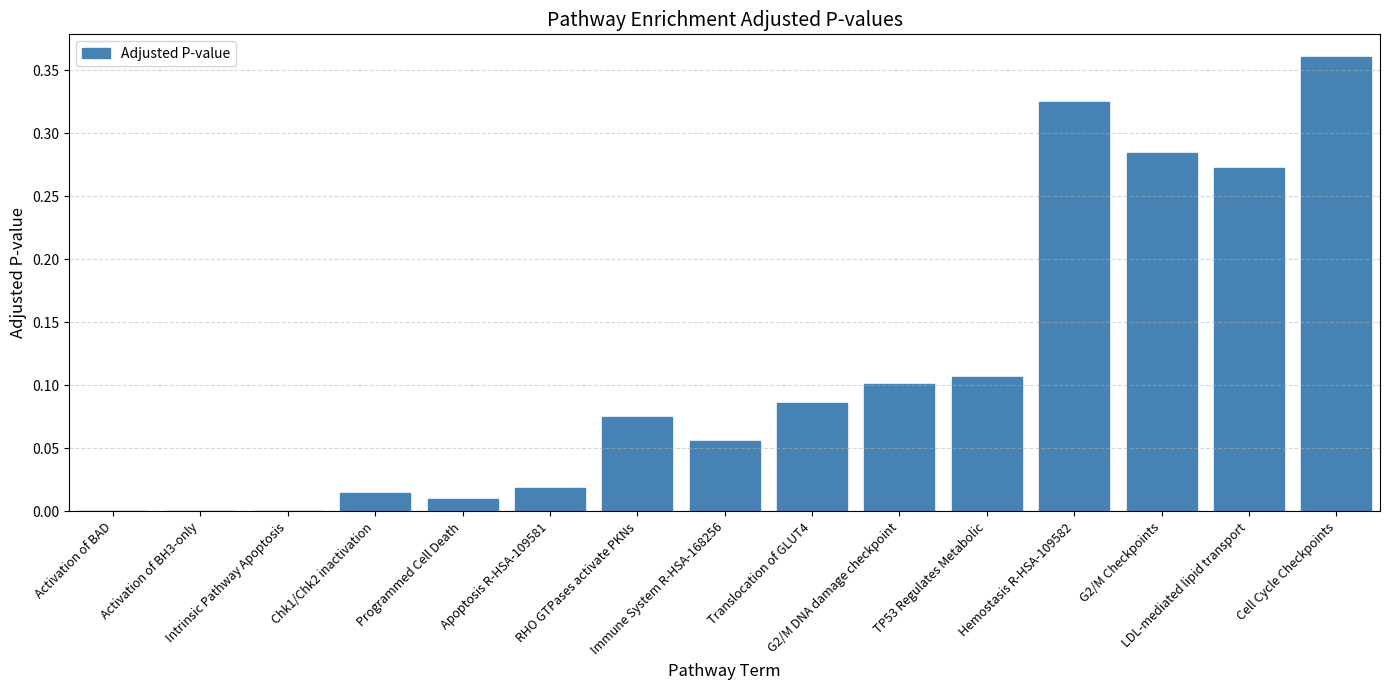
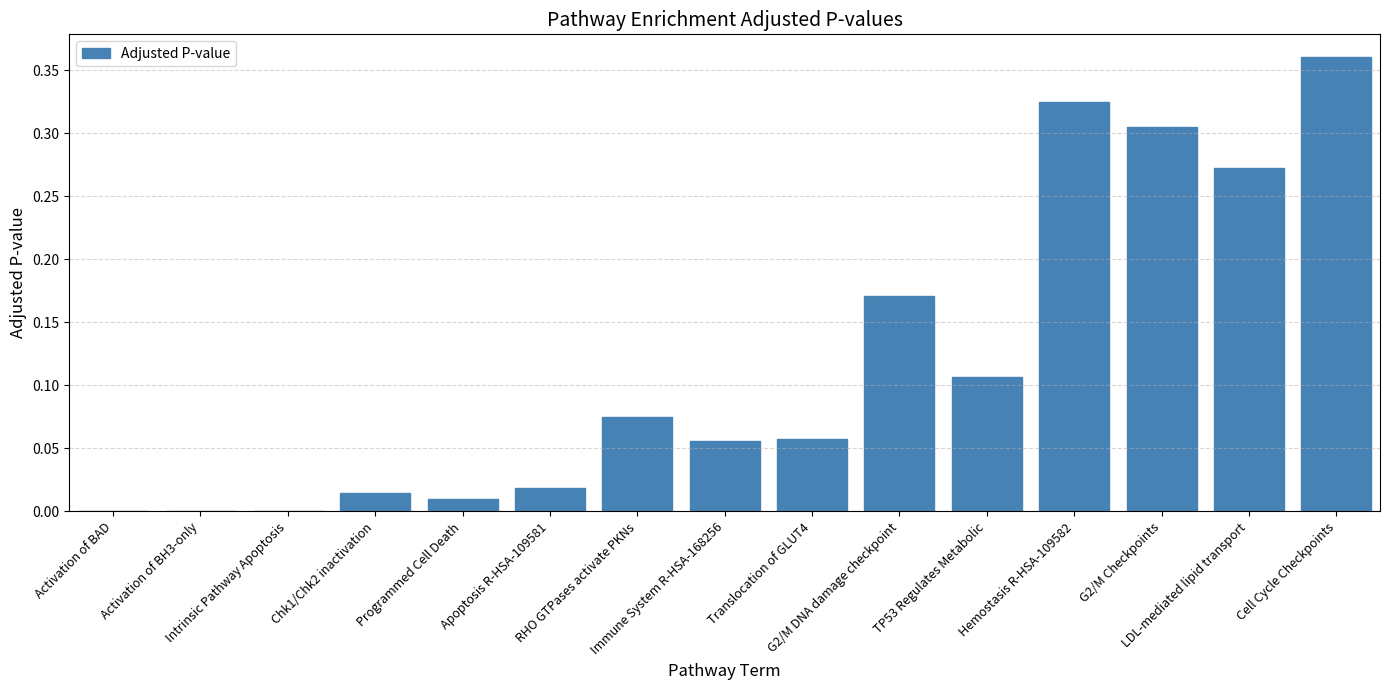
Translocation of GLUT4: 0.086 -> 0.057
G2/M DNA damage checkpoint: 0.101 -> 0.171
G2/M Checkpoints: 0.284 -> 0.305
